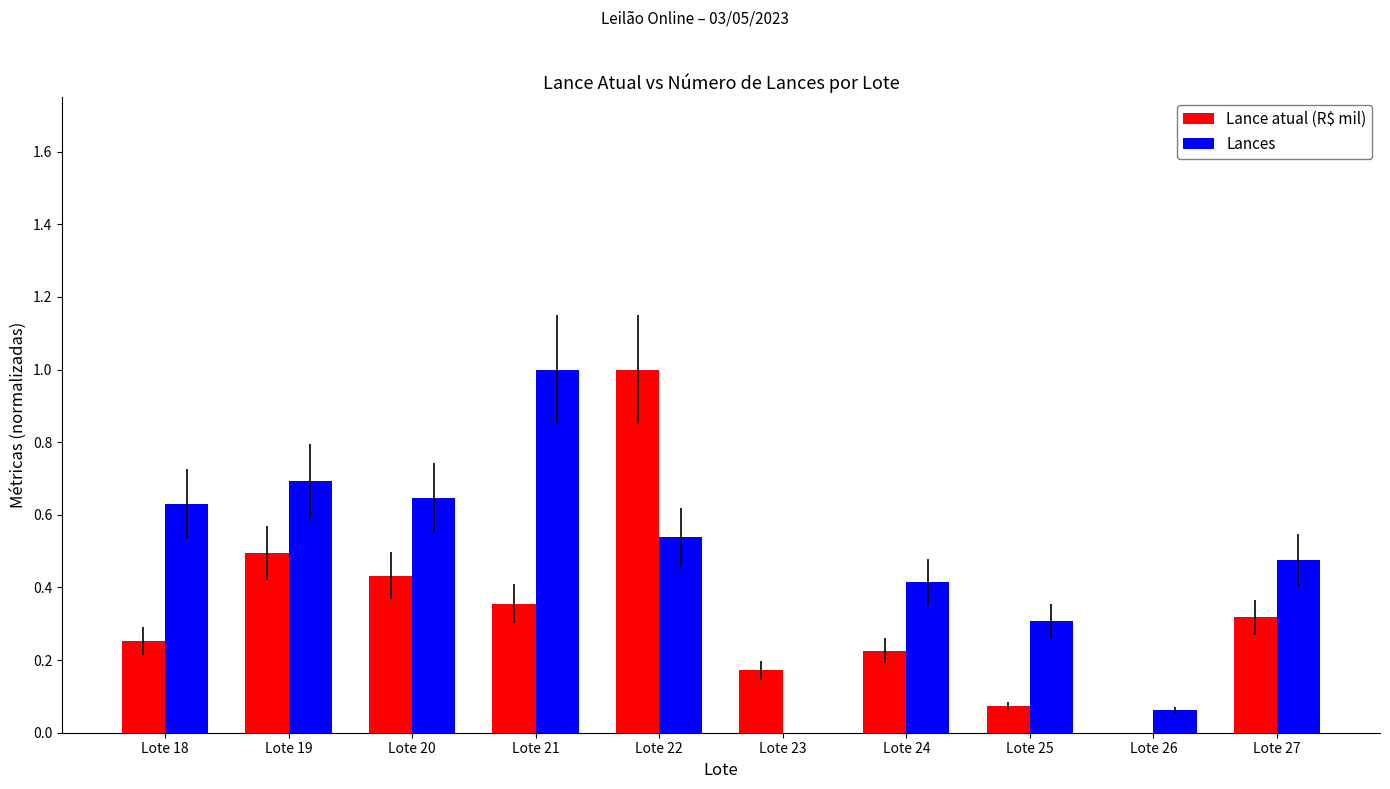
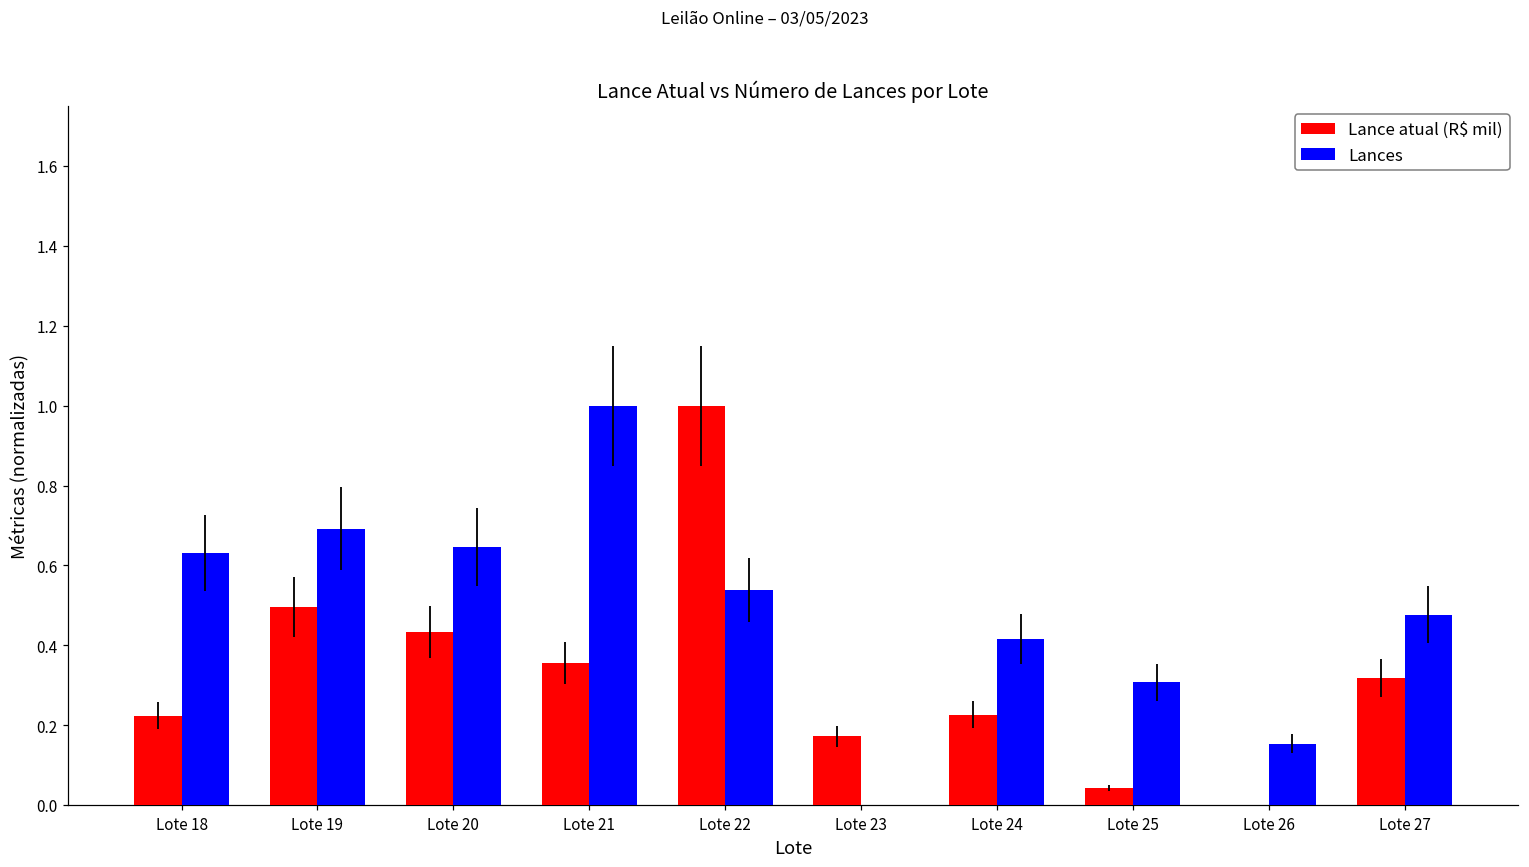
Lance atual (R$ mil), Lote 18: 0.25 -> 0.22
Lance atual (R$ mil), Lote 25: 0.07 -> 0.04
Lances, Lote 26: 0.06 -> 0.15
